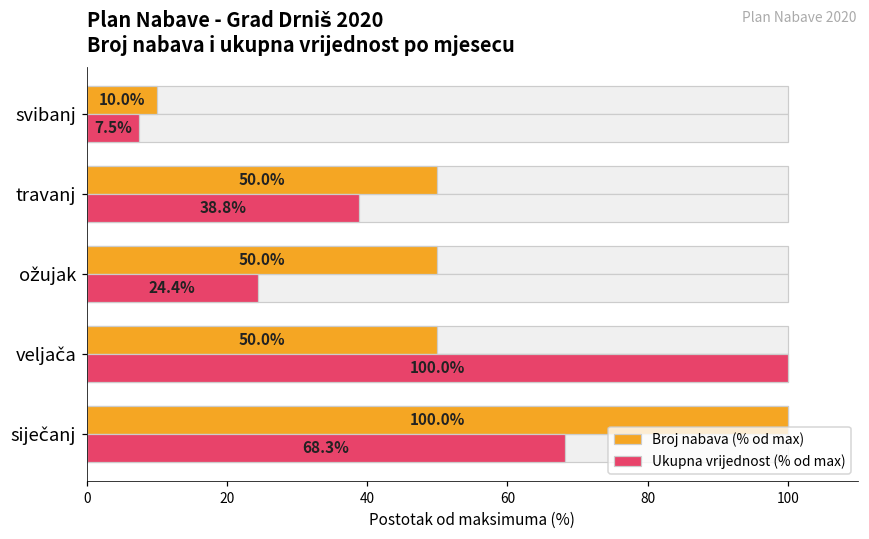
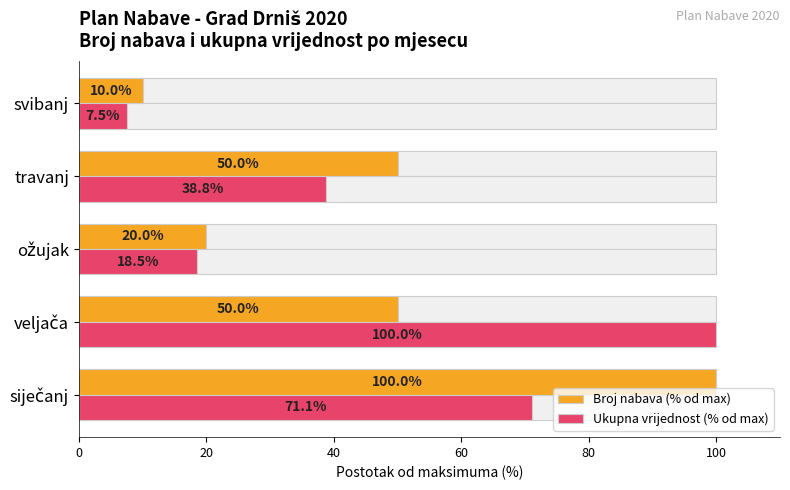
Broj nabava (% od max), ožujak: 50.0% -> 20.0%
Ukupna vrijednost (% od max), ožujak: 24.4% -> 18.5%
Ukupna vrijednost (% od max), siječanj: 68.3% -> 71.1%
